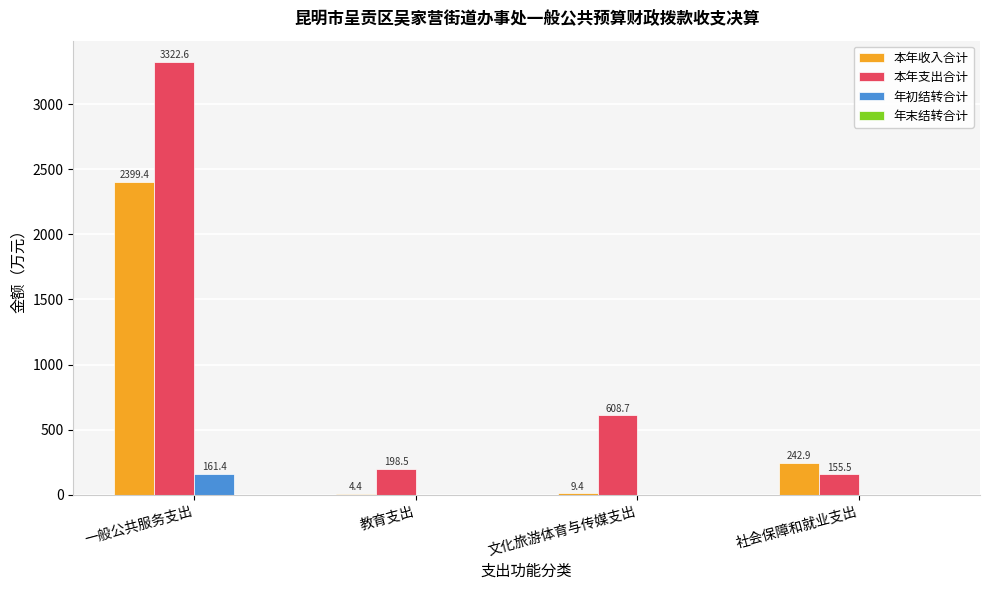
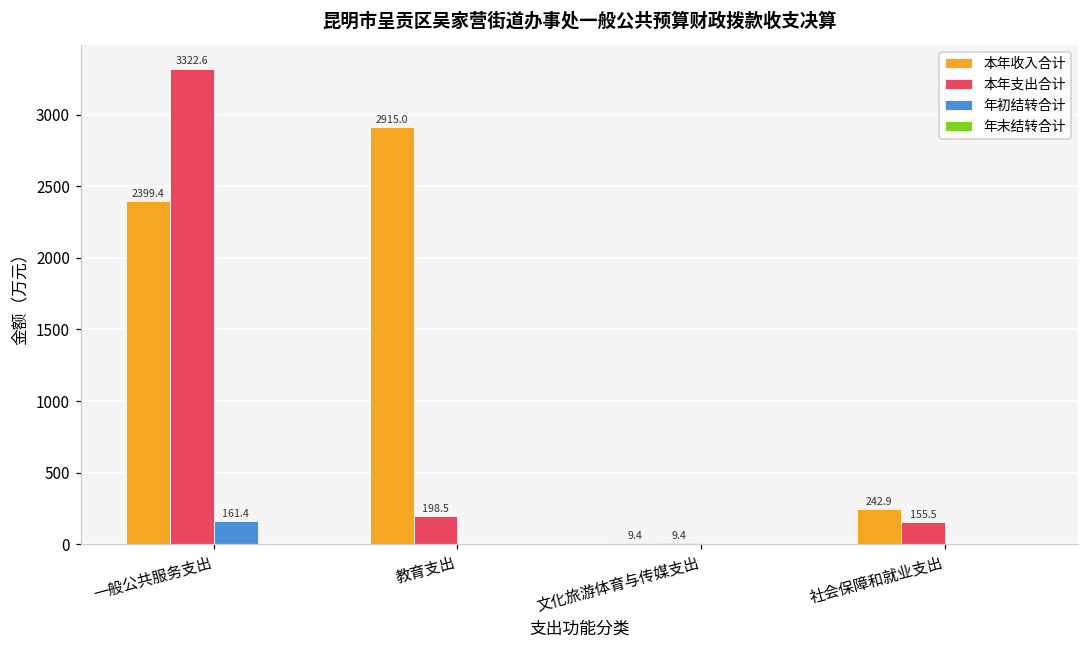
本年收入合计, 教育支出: 4.4 -> 2915.0
本年支出合计, 文化旅游体育与传媒支出: 608.7 -> 9.4
